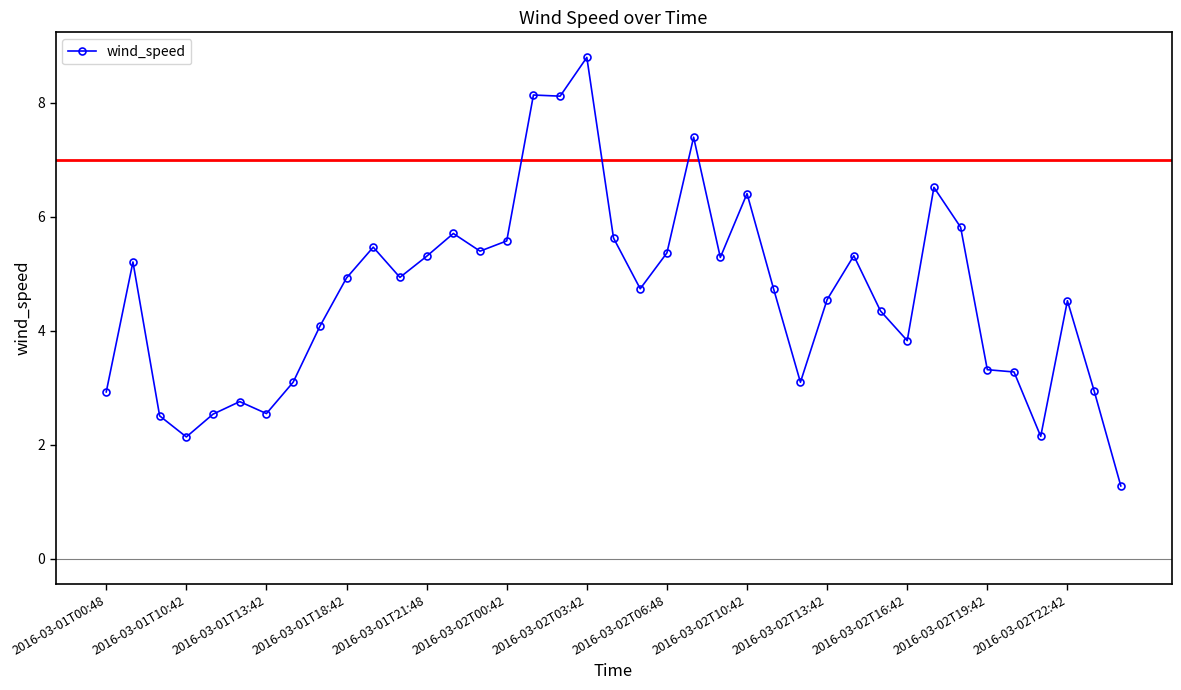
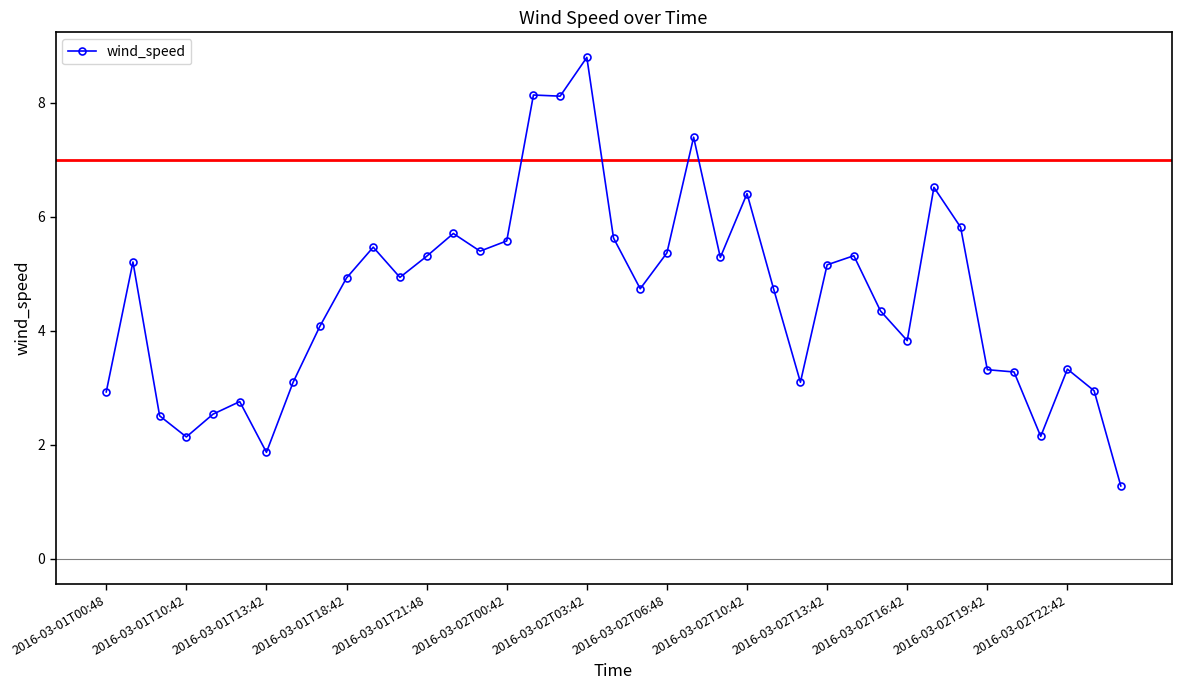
2016-03-01T13:42: 2.6 -> 1.9
2016-03-02T13:42: 4.6 -> 5.2
2016-03-02T22:42: 4.5 -> 3.3
